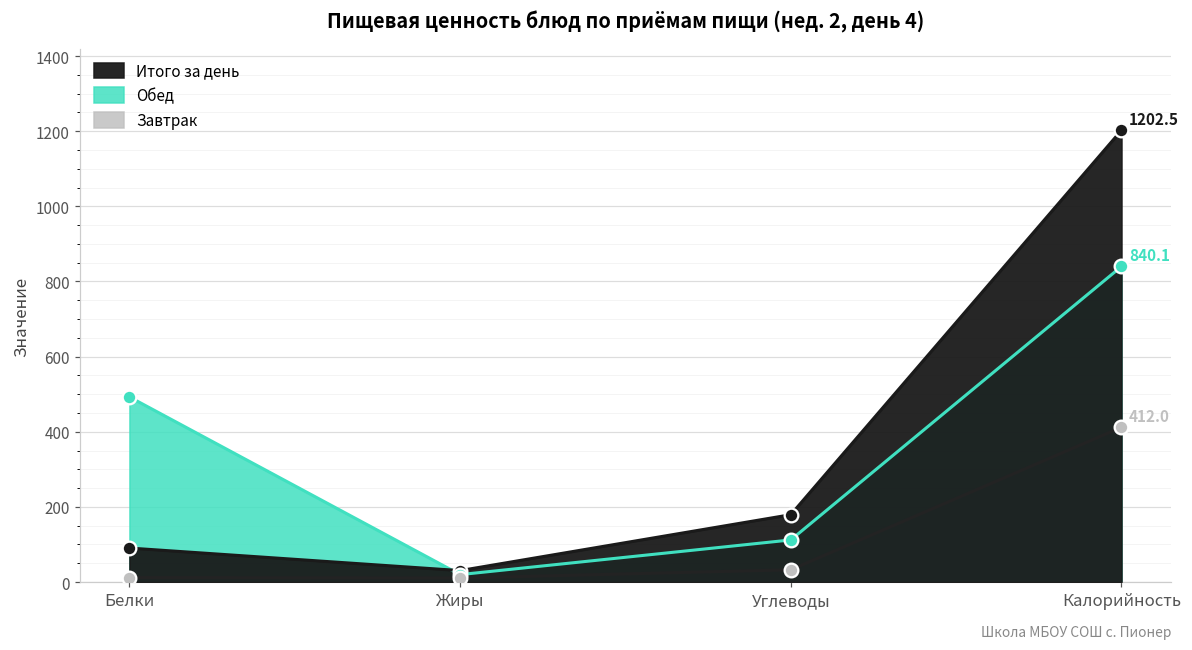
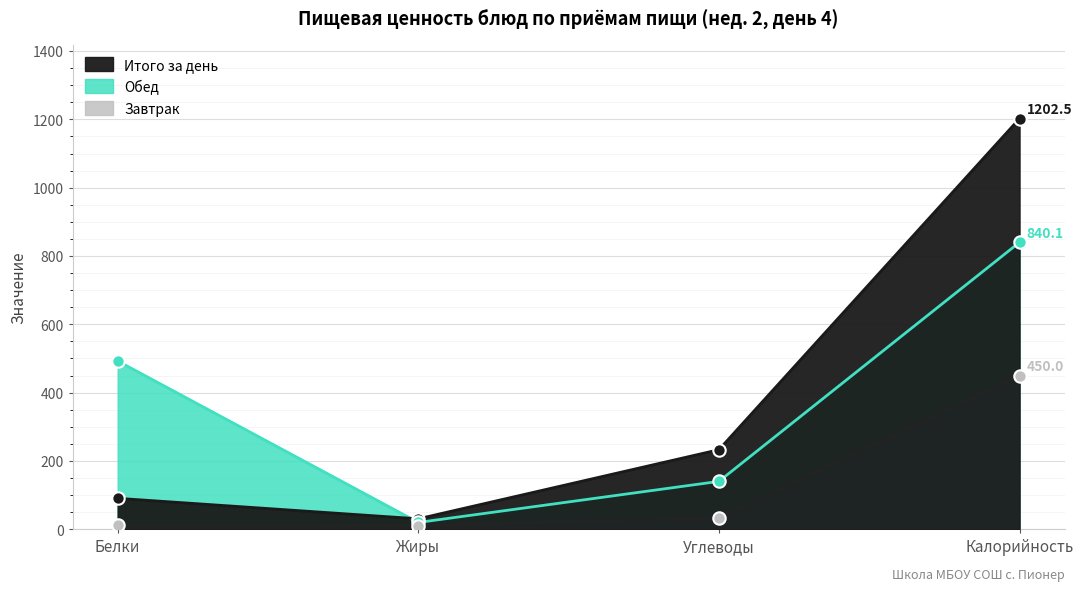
Итого за день, Углеводы: 180 -> 230
Обед, Углеводы: 110 -> 140
Завтрак, Калорийность: 412.0 -> 450.0
